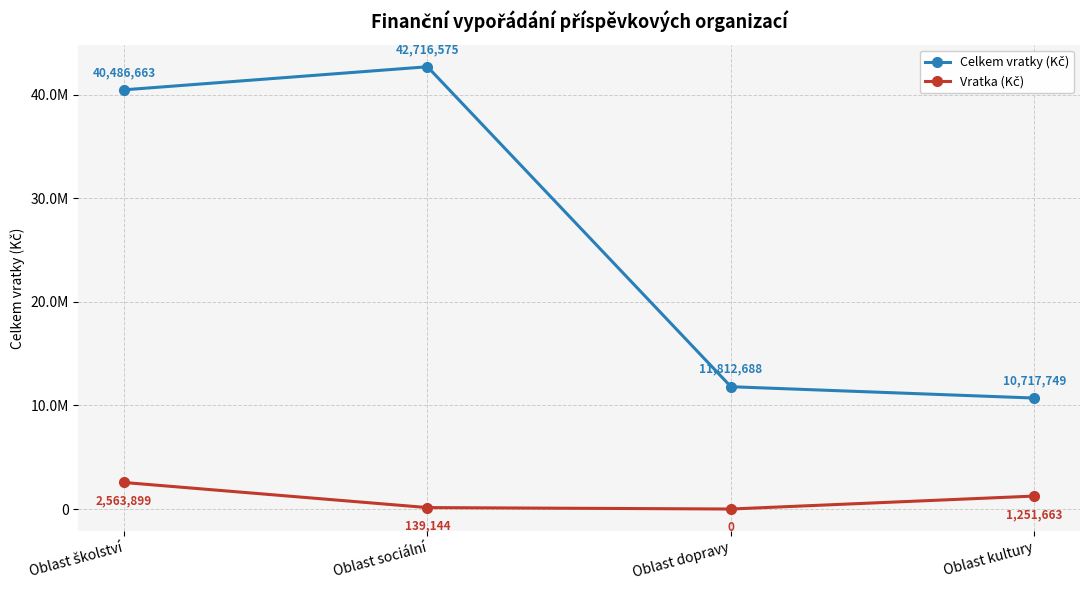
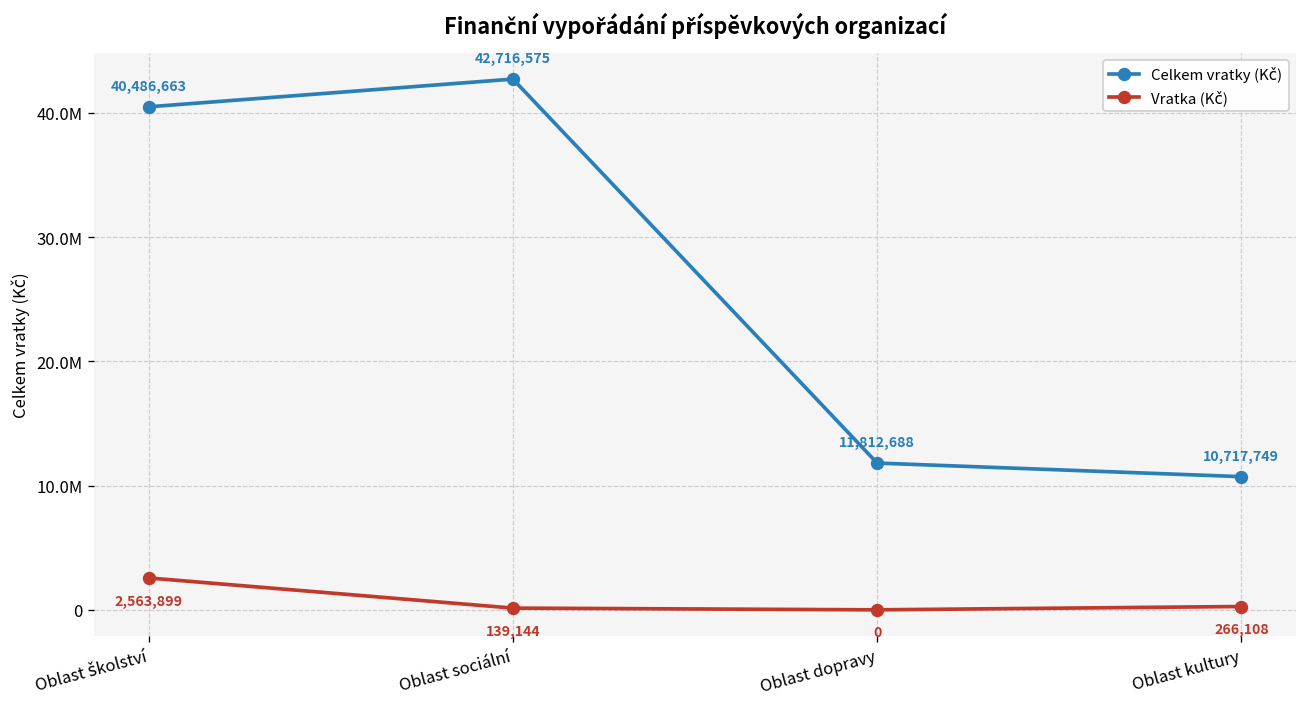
Vratka (Kč), Oblast kultury: 1,251,663 -> 266,108
